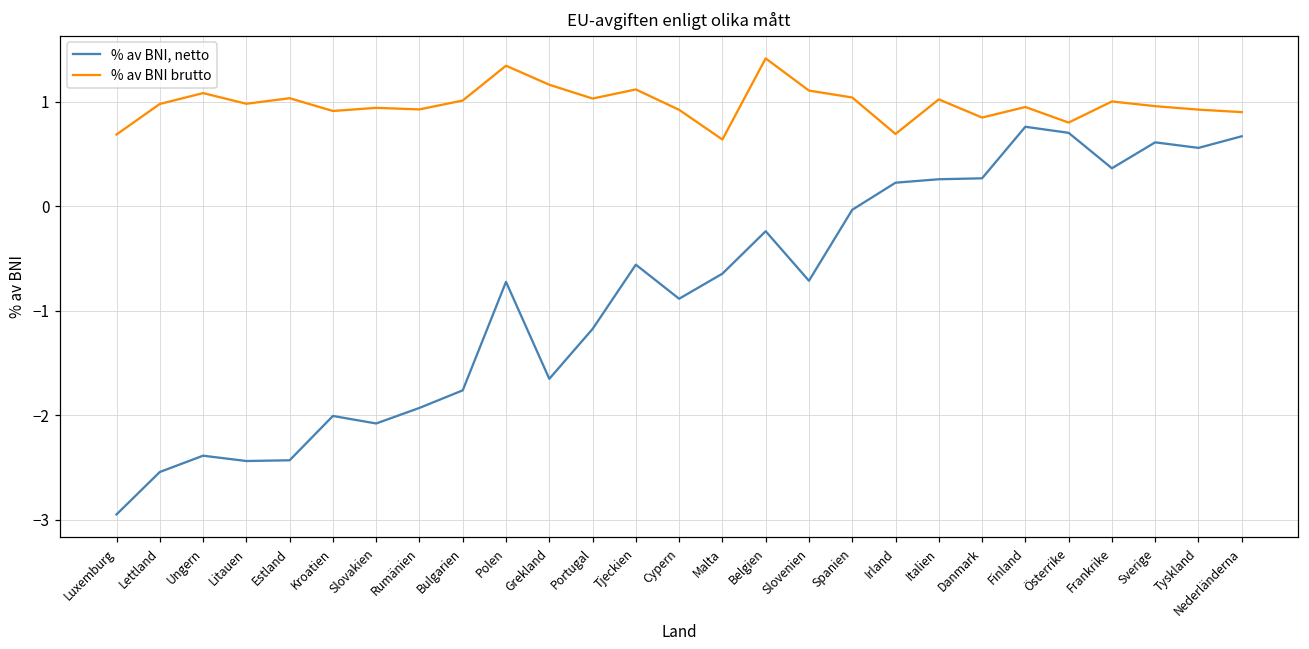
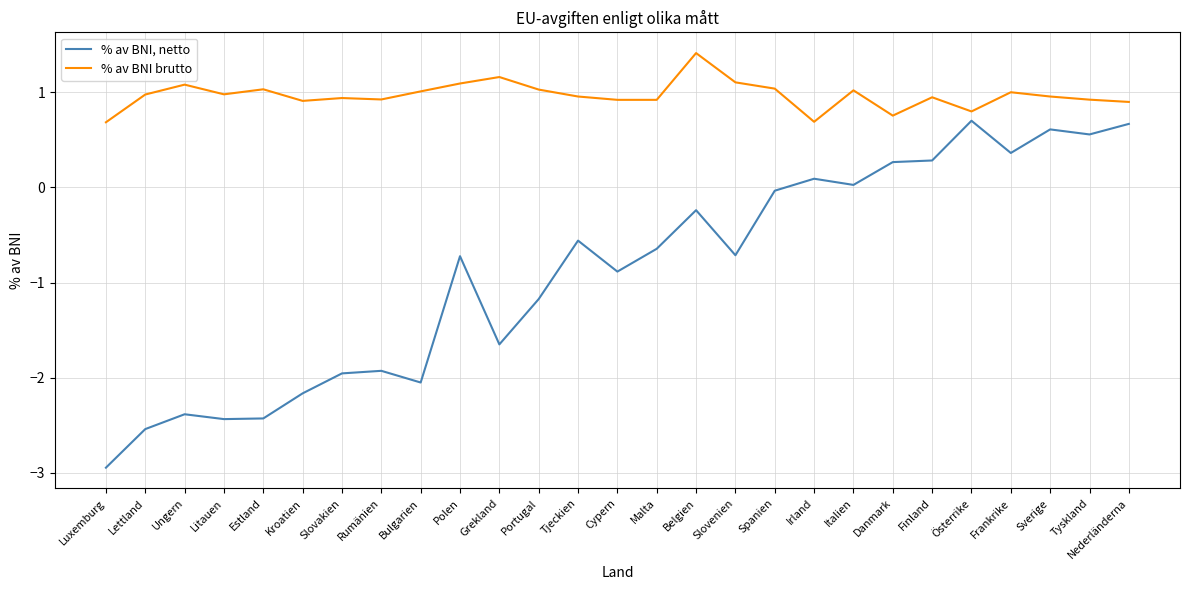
% av BNI, netto, Kroatien: -2.0 -> -2.2
% av BNI, netto, Slovakien: -2.1 -> -2.0
% av BNI, netto, Bulgarien: -1.8 -> -2.1
% av BNI brutto, Polen: 1.3 -> 1.1
% av BNI brutto, Tjeckien: 1.1 -> 1.0
% av BNI brutto, Malta: 0.6 -> 0.9
% av BNI, netto, Irland: 0.2 -> 0.1
% av BNI, netto, Italien: 0.3 -> 0.0
% av BNI brutto, Danmark: 0.85 -> 0.76
% av BNI, netto, Finland: 0.8 -> 0.3
